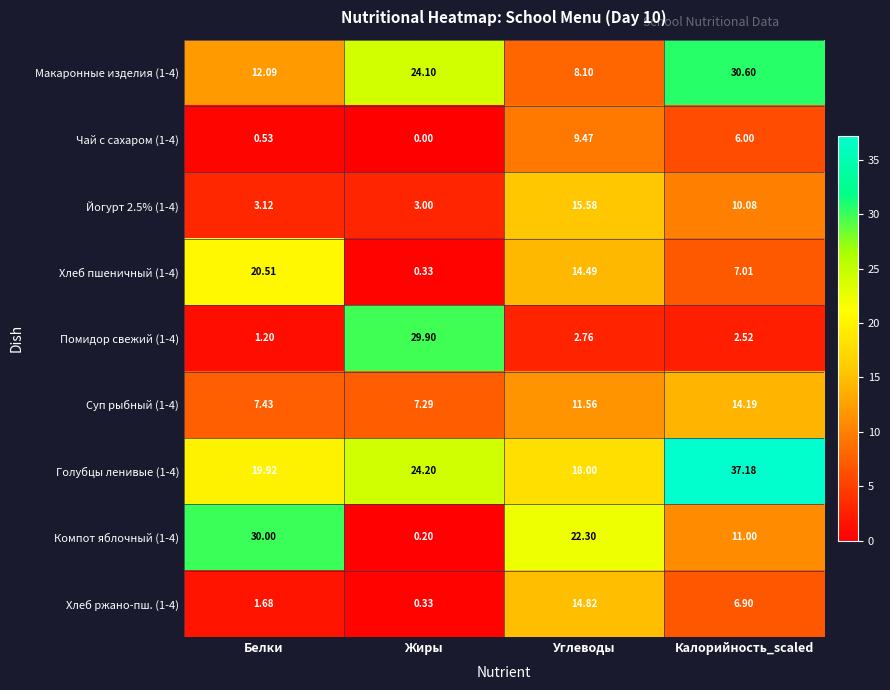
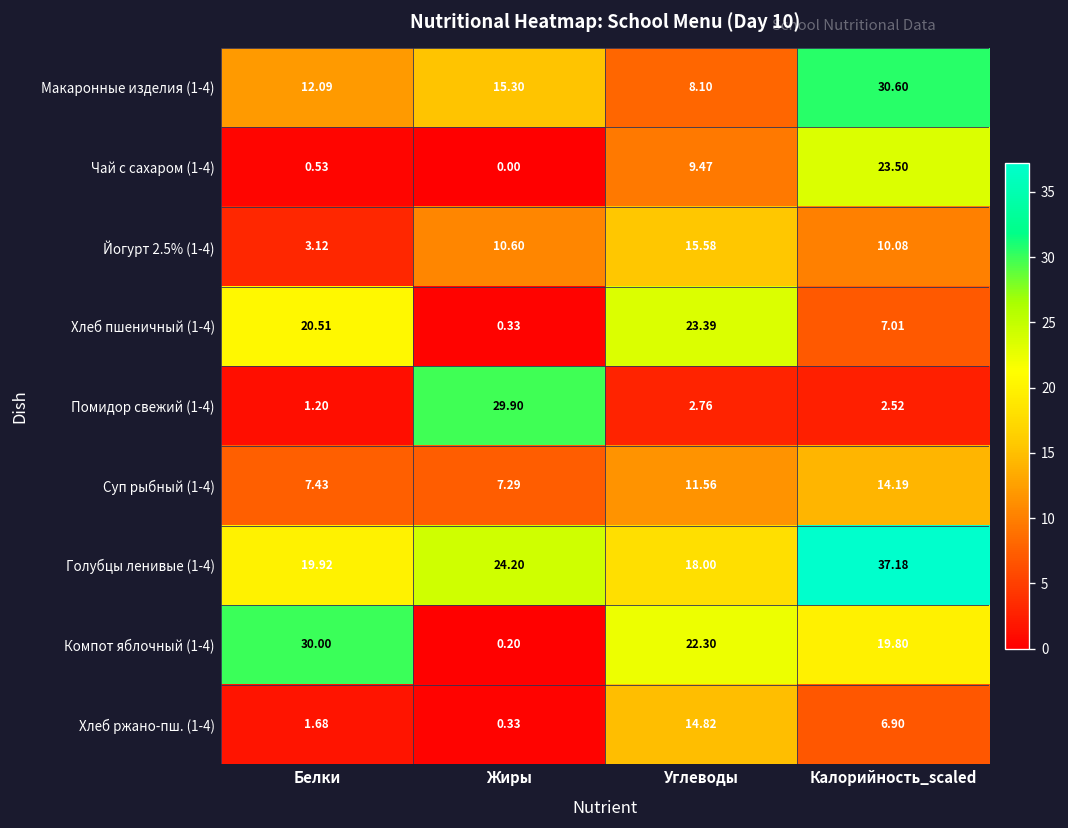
Макаронные изделия (1-4), Жиры: 24.10 -> 15.30
Чай с сахаром (1-4), Калорийность_scaled: 6.00 -> 23.50
Йогурт 2.5% (1-4), Жиры: 3.00 -> 10.60
Хлеб пшеничный (1-4), Углеводы: 14.49 -> 23.39
Компот яблочный (1-4), Калорийность_scaled: 11.00 -> 19.80
